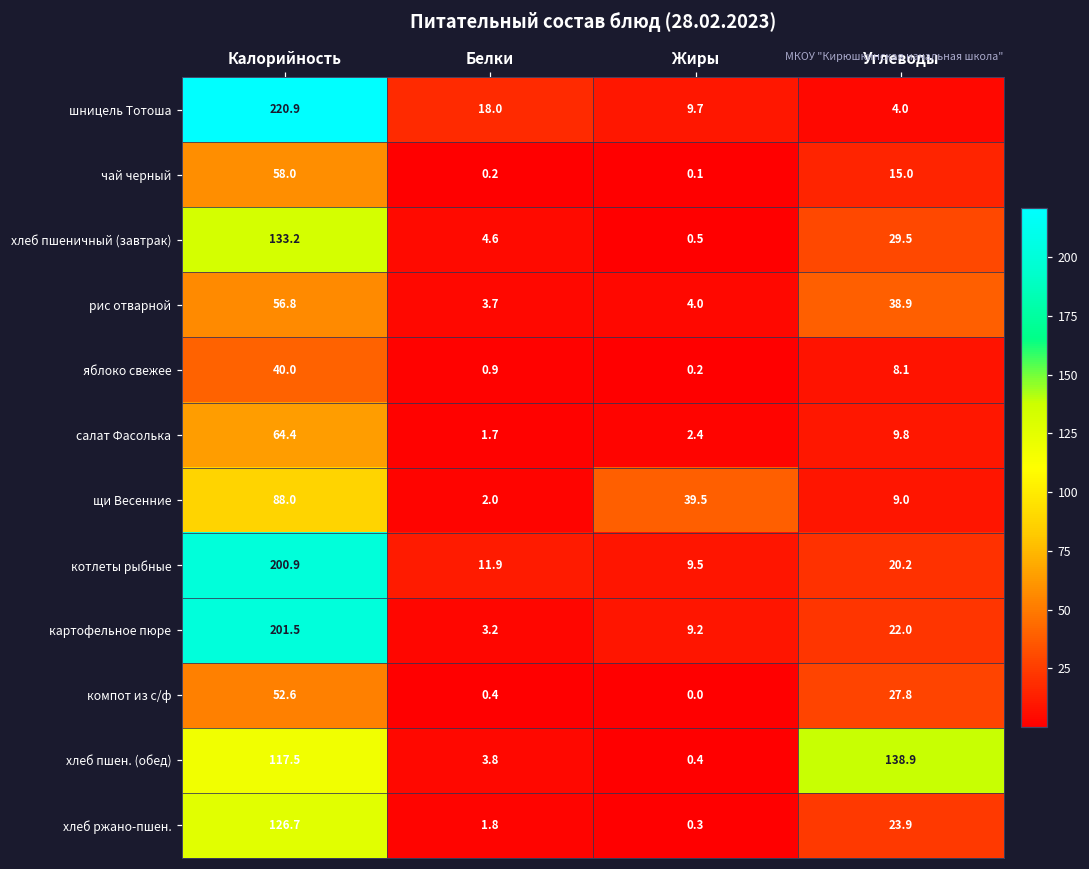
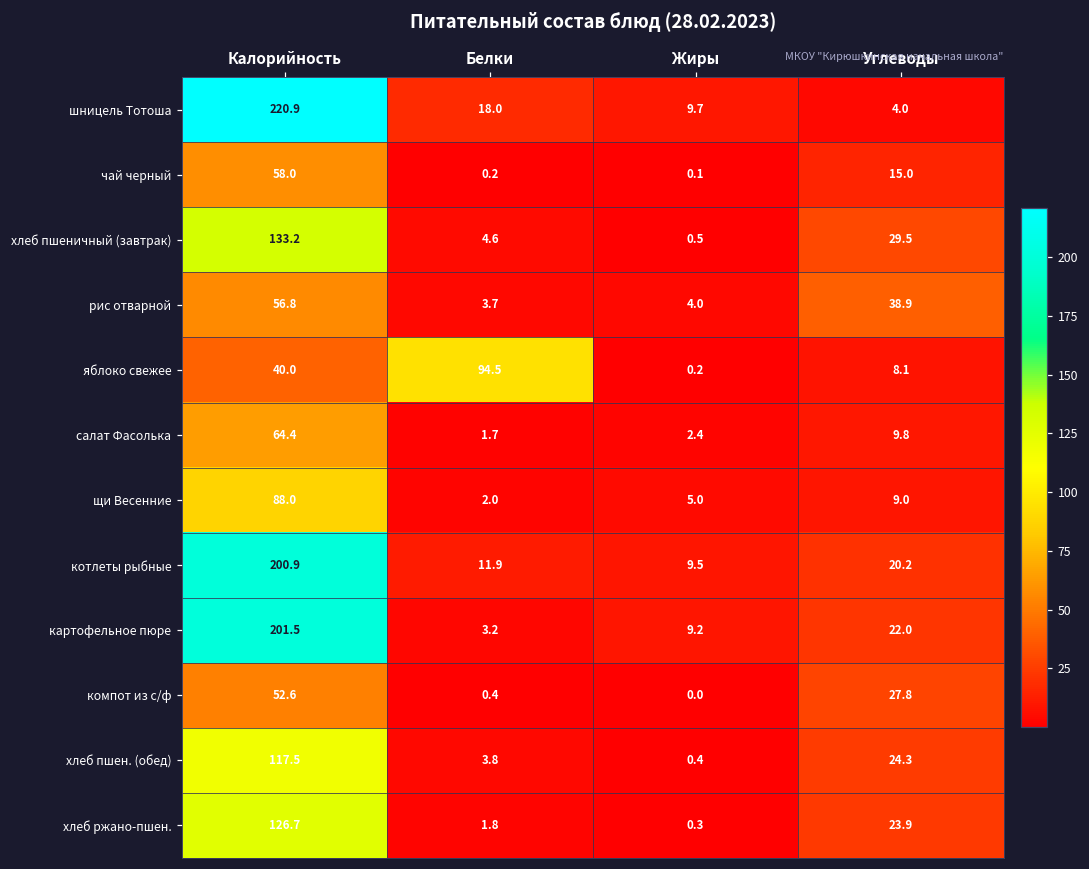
яблоко свежее, Белки: 0.9 -> 94.5
щи Весенние, Жиры: 39.5 -> 5.0
хлеб пшен. (обед), Углеводы: 138.9 -> 24.3
